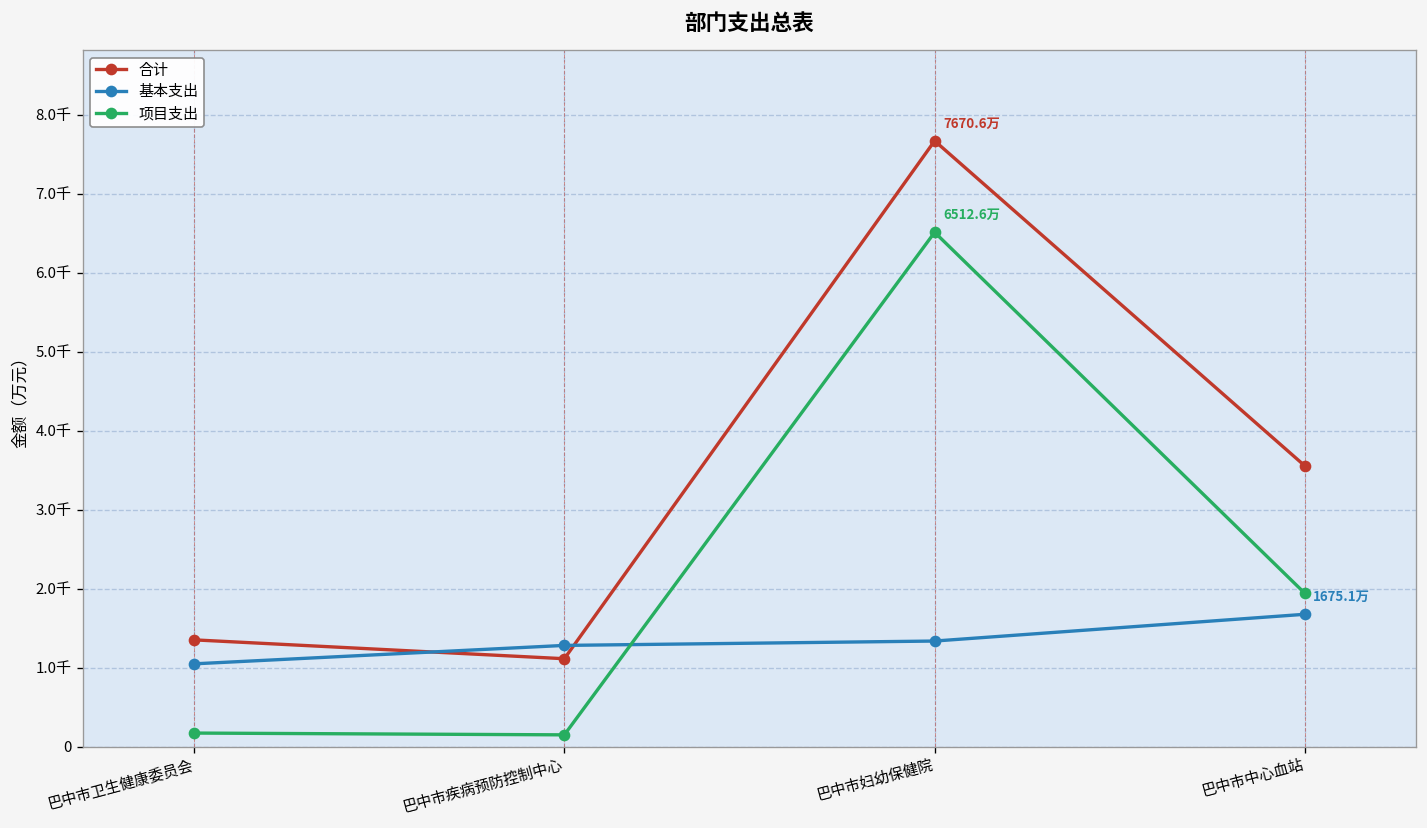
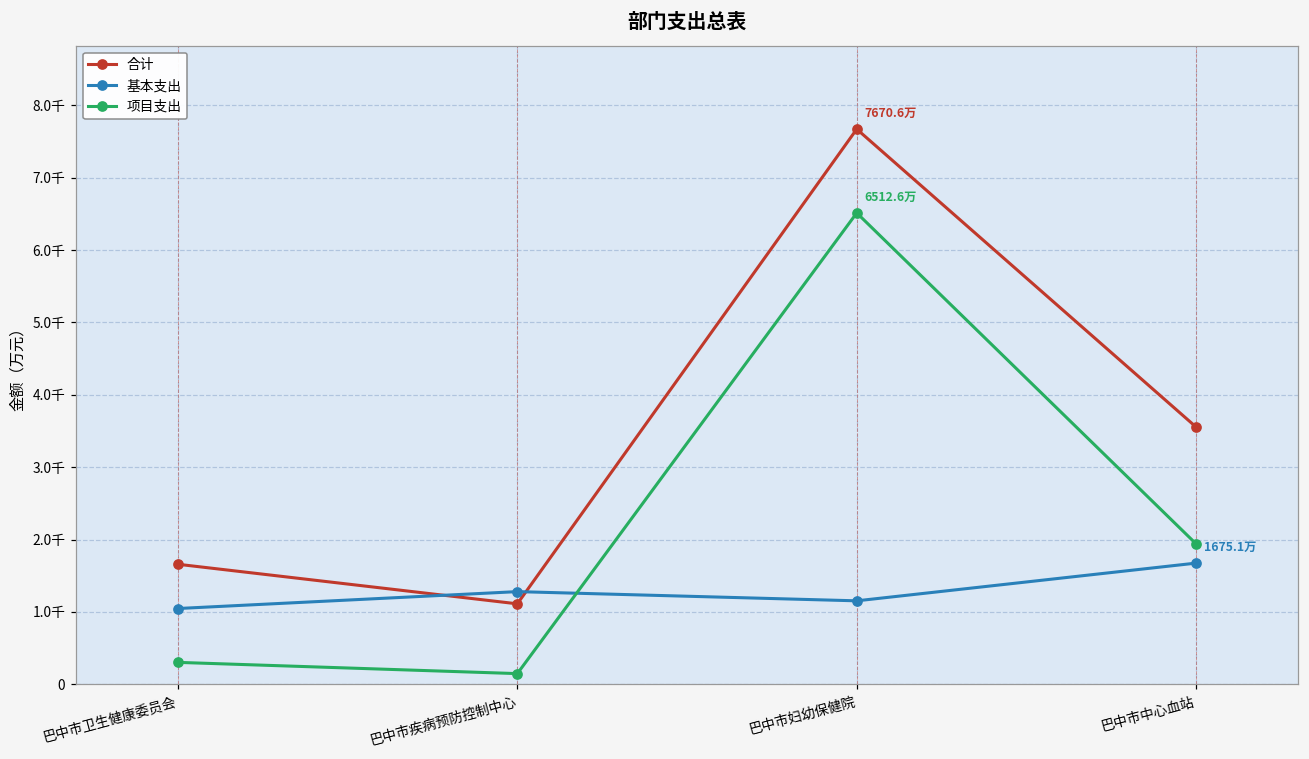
合计, 巴中市卫生健康委员会: 1.4千 -> 1.7千
项目支出, 巴中市卫生健康委员会: 0.2千 -> 0.3千
基本支出, 巴中市妇幼保健院: 1.3千 -> 1.2千
